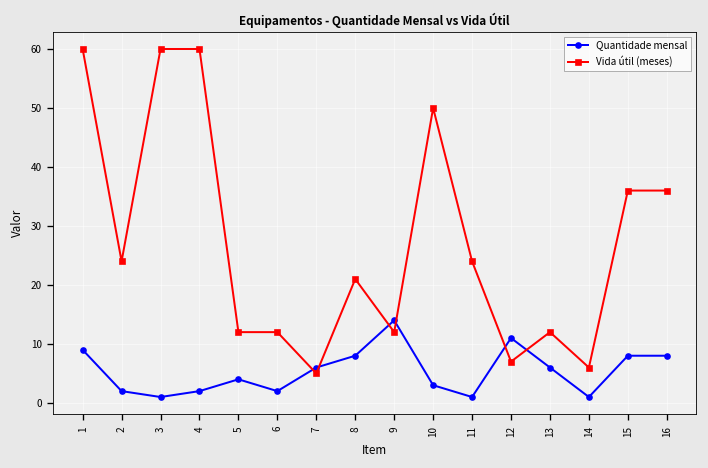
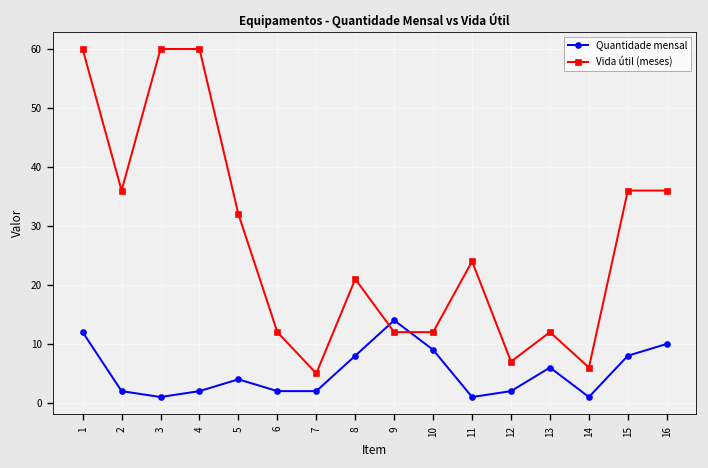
Quantidade mensal, 1: 9 -> 12
Vida útil (meses), 2: 24 -> 36
Vida útil (meses), 5: 12 -> 32
Quantidade mensal, 7: 6 -> 2
Quantidade mensal, 10: 3 -> 9
Vida útil (meses), 10: 50 -> 12
Quantidade mensal, 12: 11 -> 2
Quantidade mensal, 16: 8 -> 10
